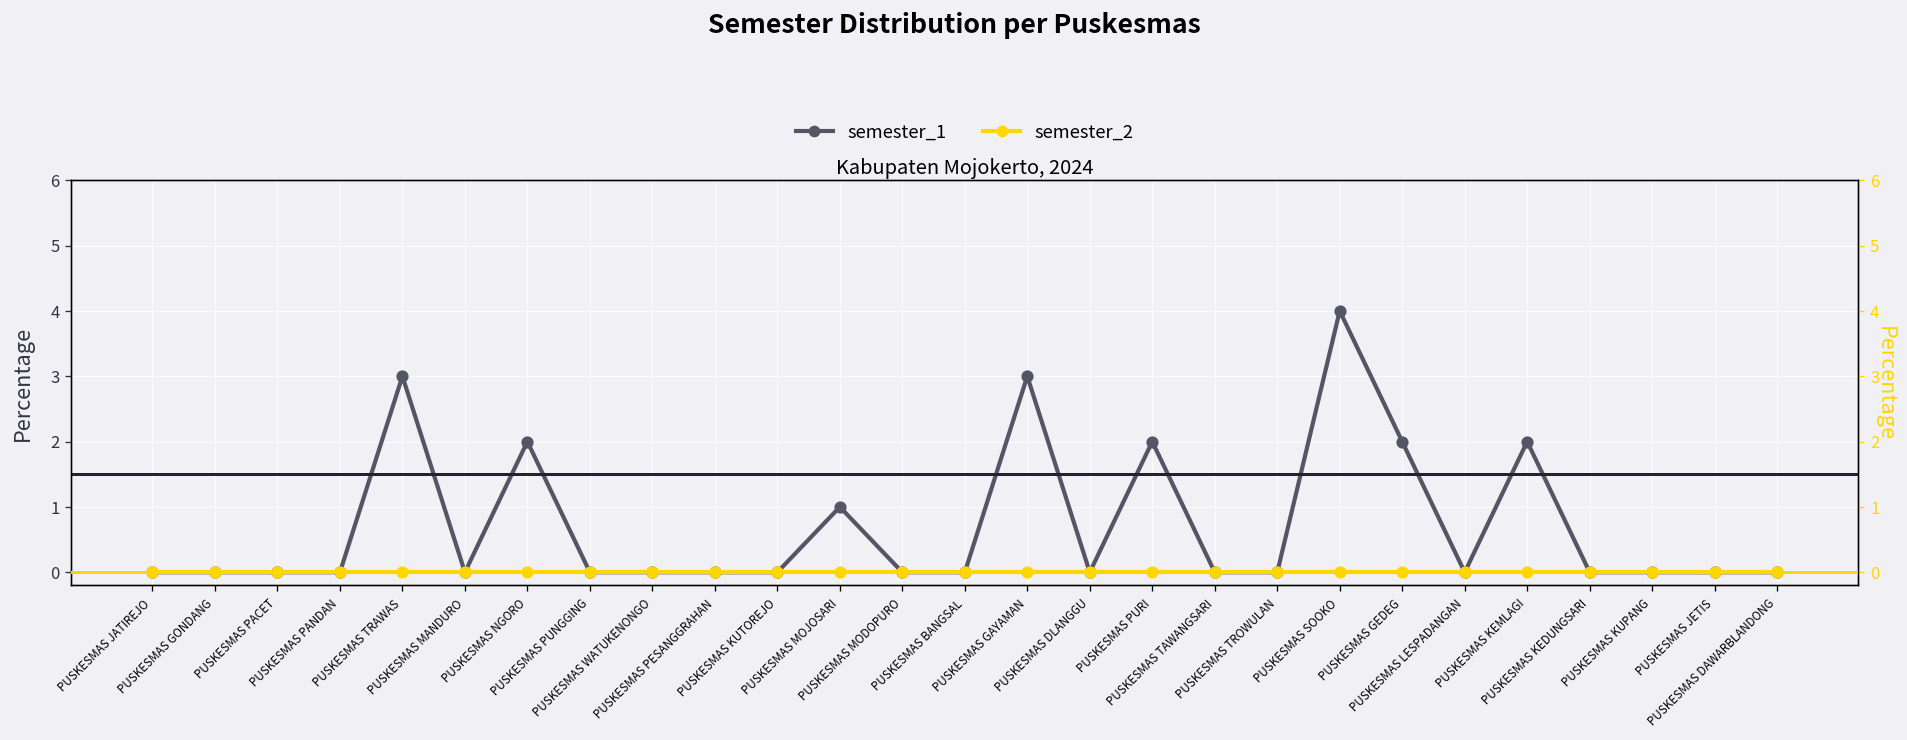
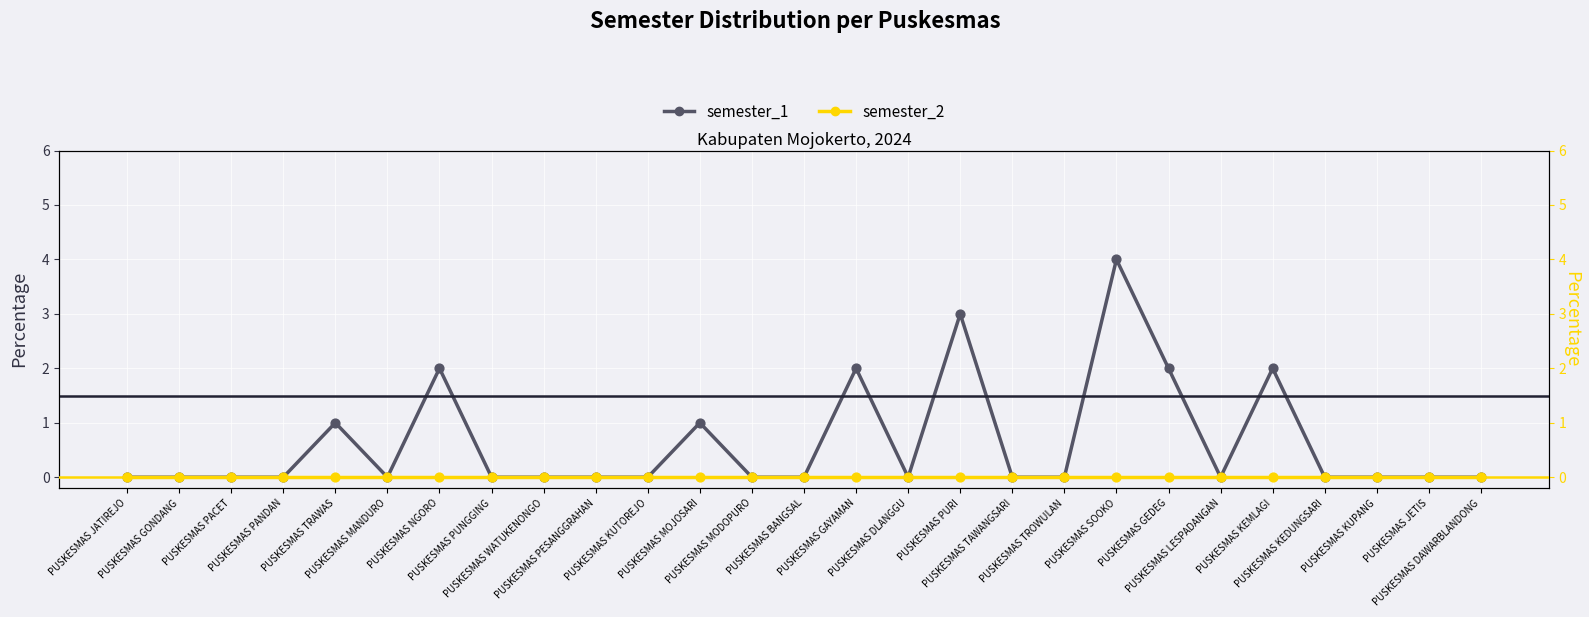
semester_1, PUSKESMAS TRAWAS: 3 -> 1
semester_1, PUSKESMAS GAYAMAN: 3 -> 2
semester_1, PUSKESMAS PURI: 2 -> 3
